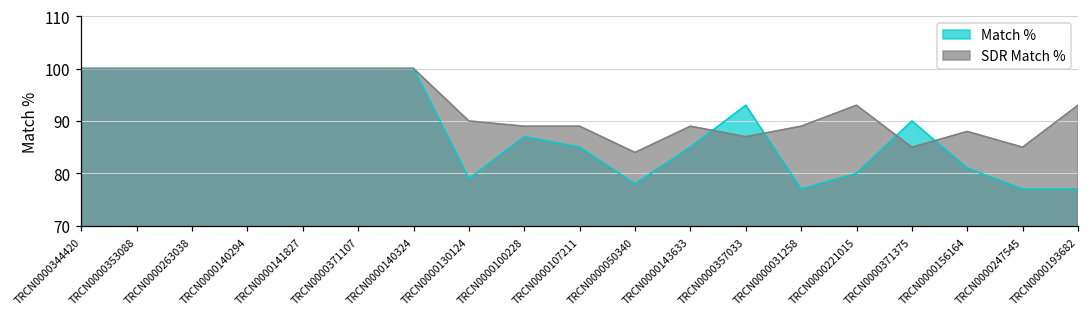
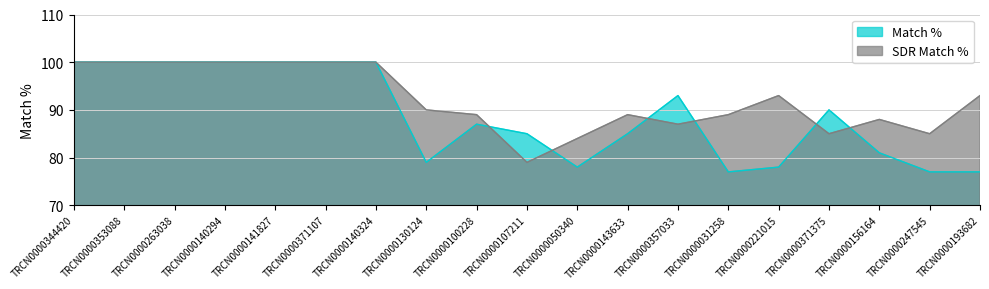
SDR Match %, TRCN0000107211: 89 -> 79
Match %, TRCN0000221015: 80 -> 78
